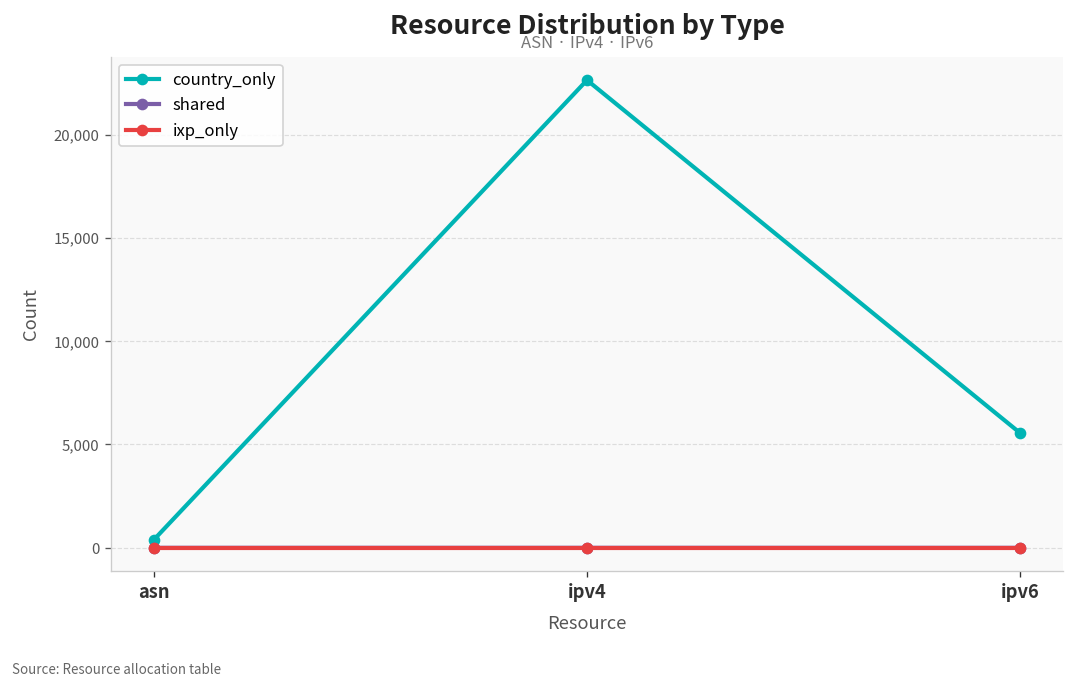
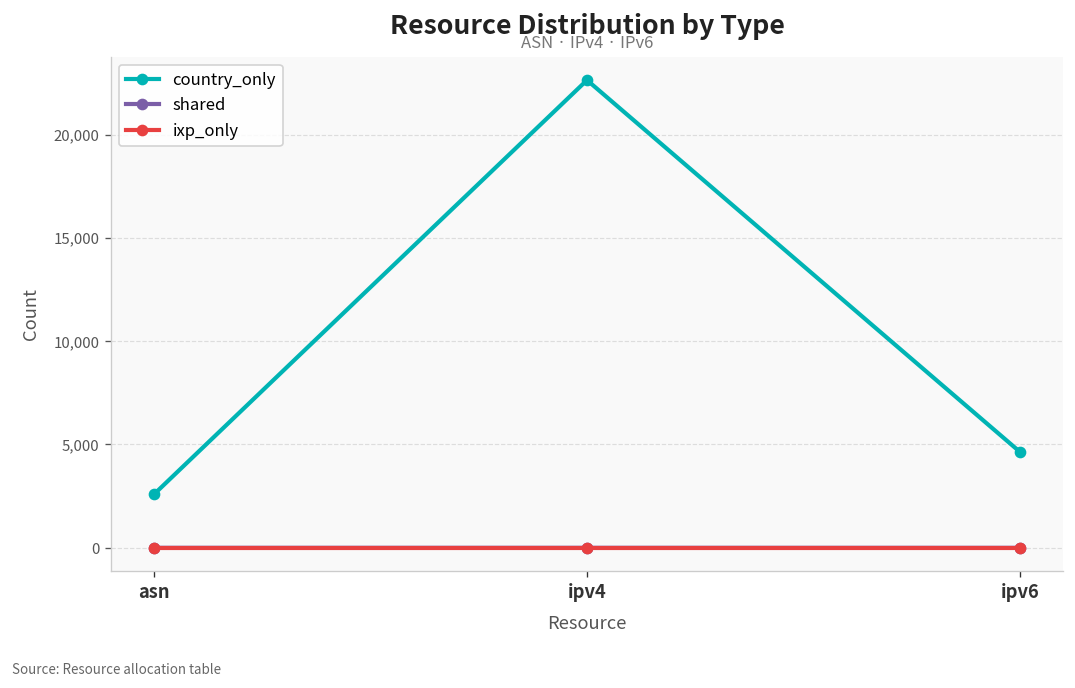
country_only, asn: 400 -> 2,600
country_only, ipv6: 5,600 -> 4,600
